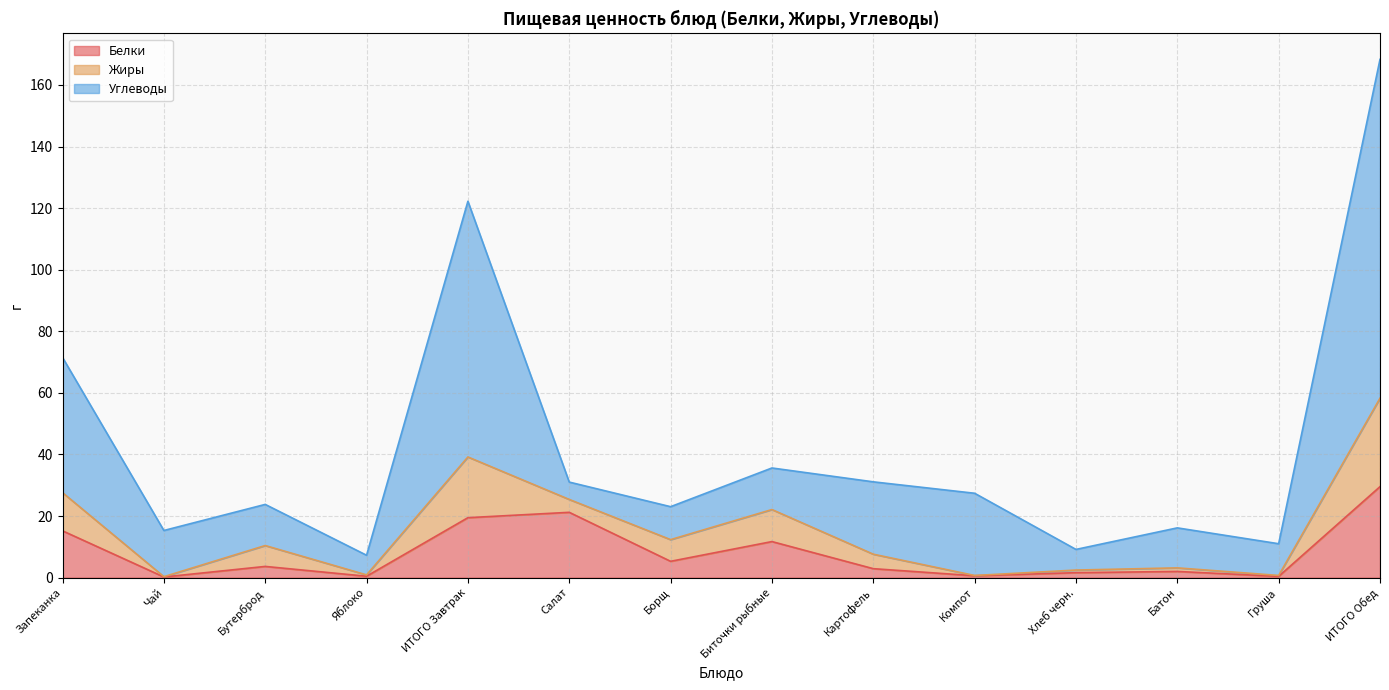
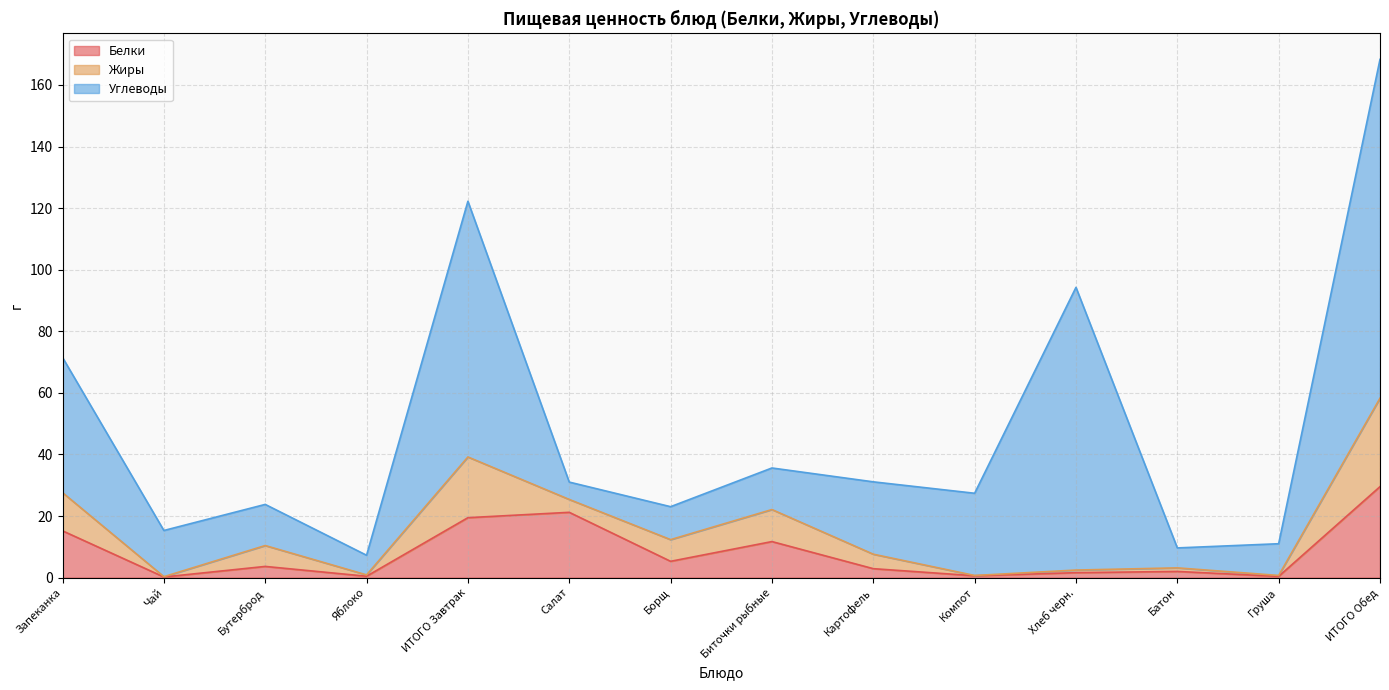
Углеводы, Хлеб черн.: 7 -> 92
Углеводы, Батон: 13 -> 6
